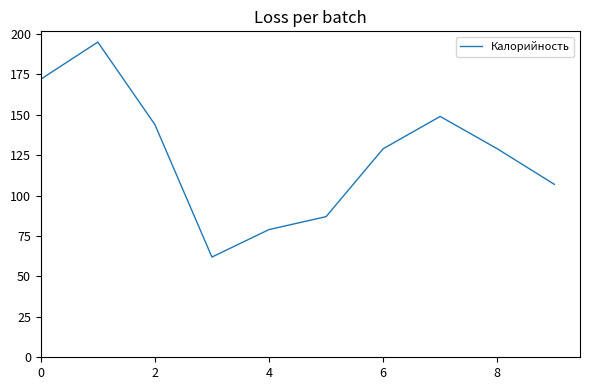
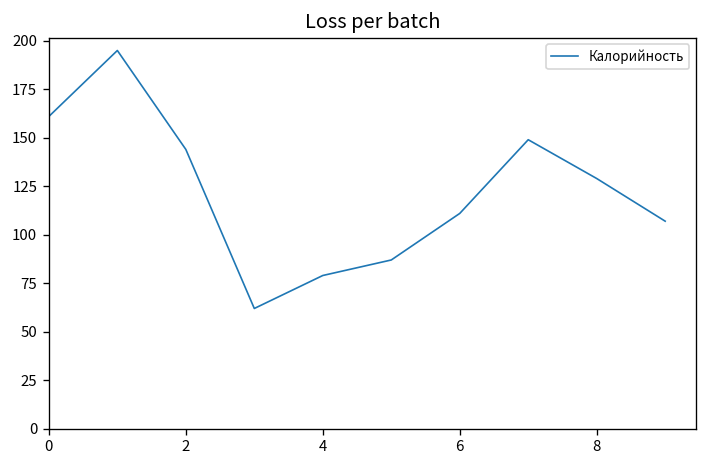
0: 172 -> 161
6: 129 -> 111
